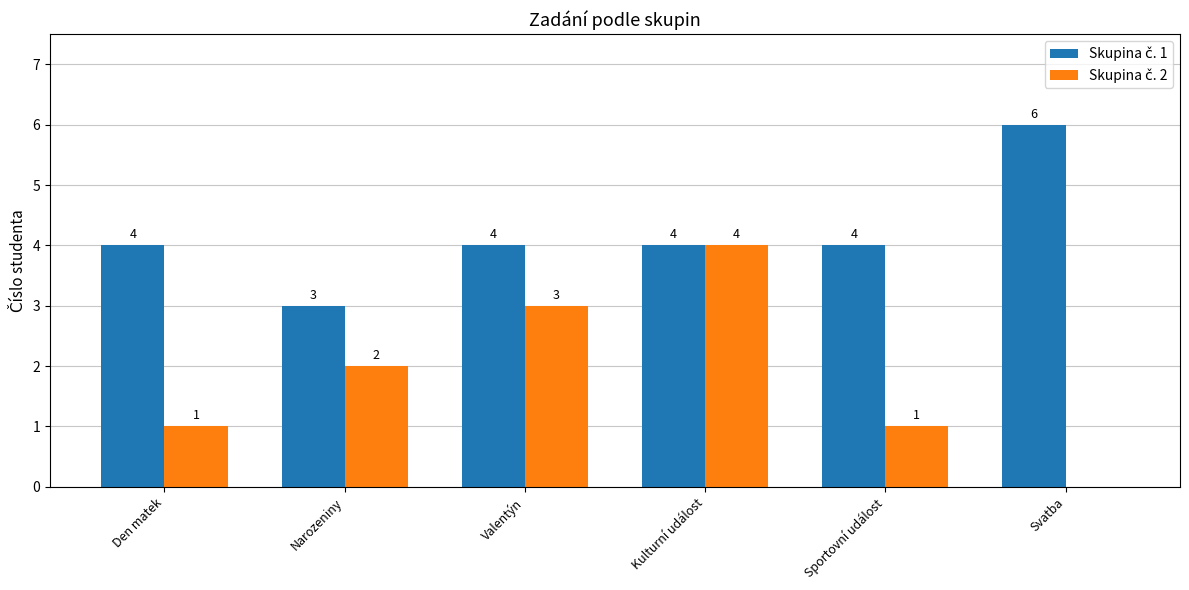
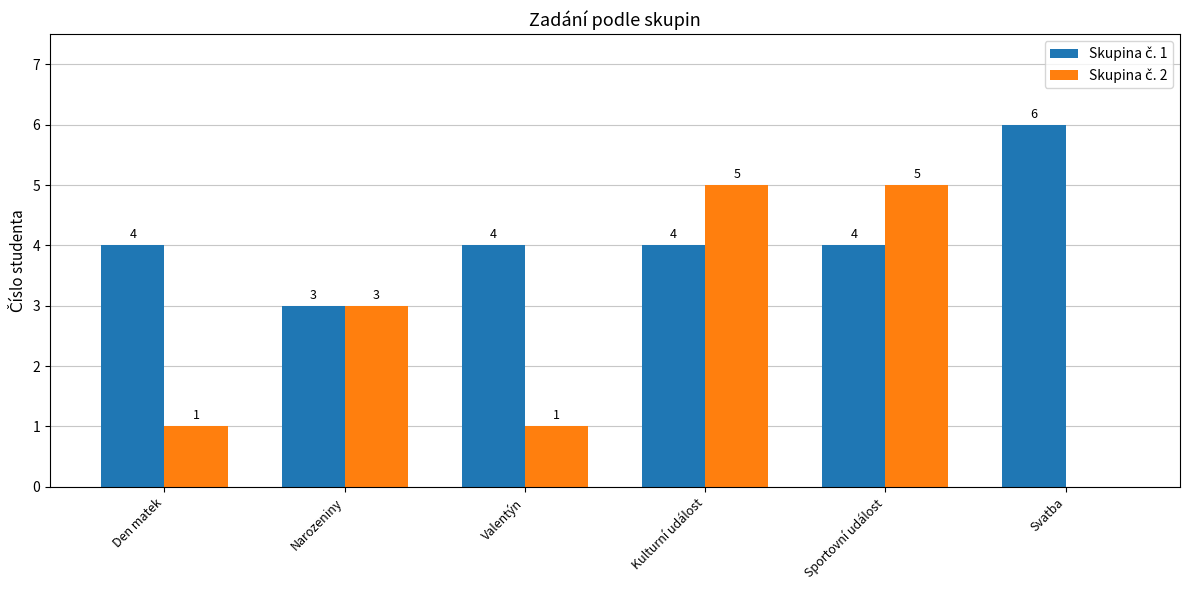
Skupina č. 2, Narozeniny: 2 -> 3
Skupina č. 2, Valentýn: 3 -> 1
Skupina č. 2, Kulturní událost: 4 -> 5
Skupina č. 2, Sportovní událost: 1 -> 5
